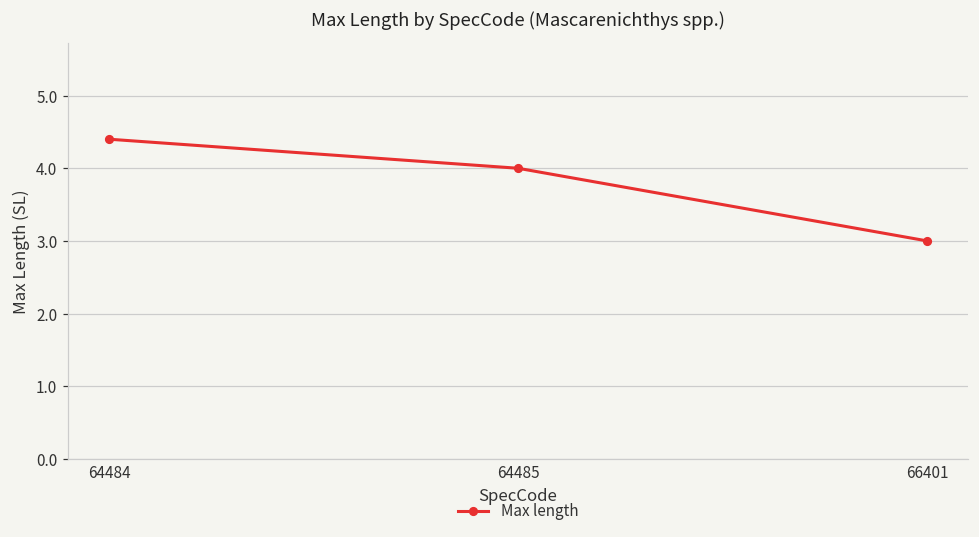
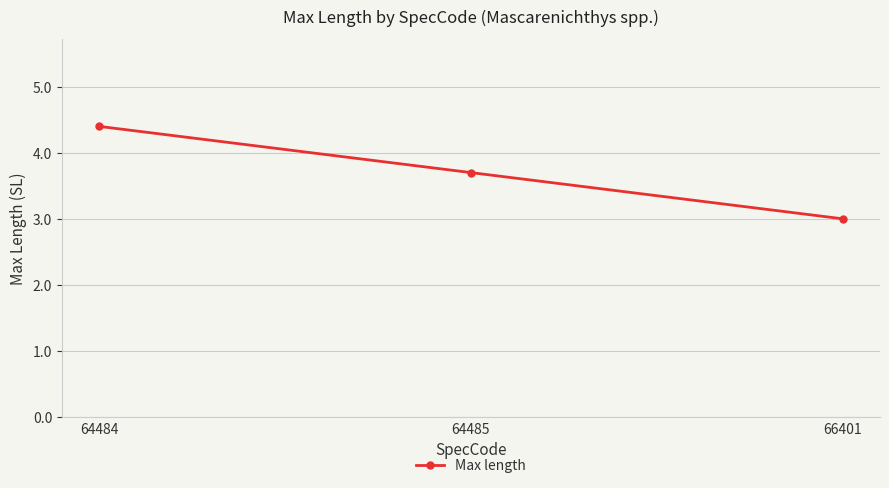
64485: 4.0 -> 3.7
